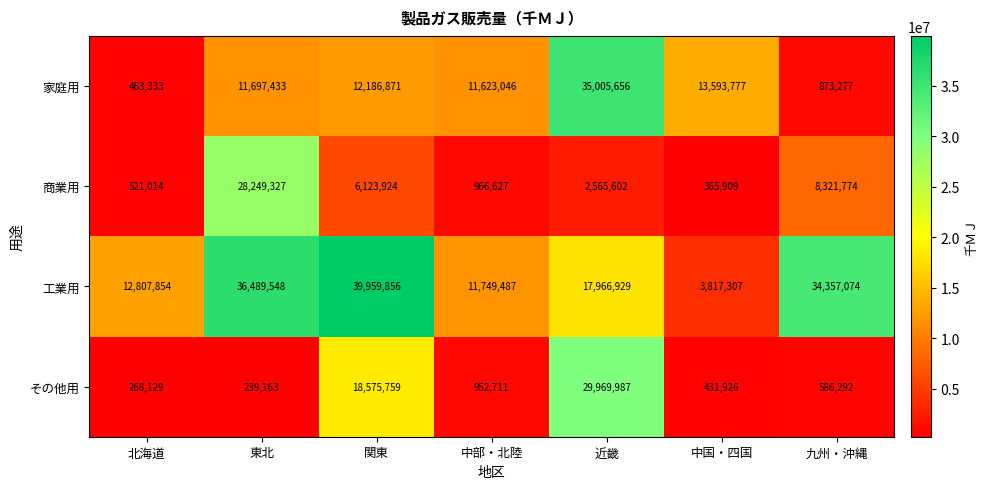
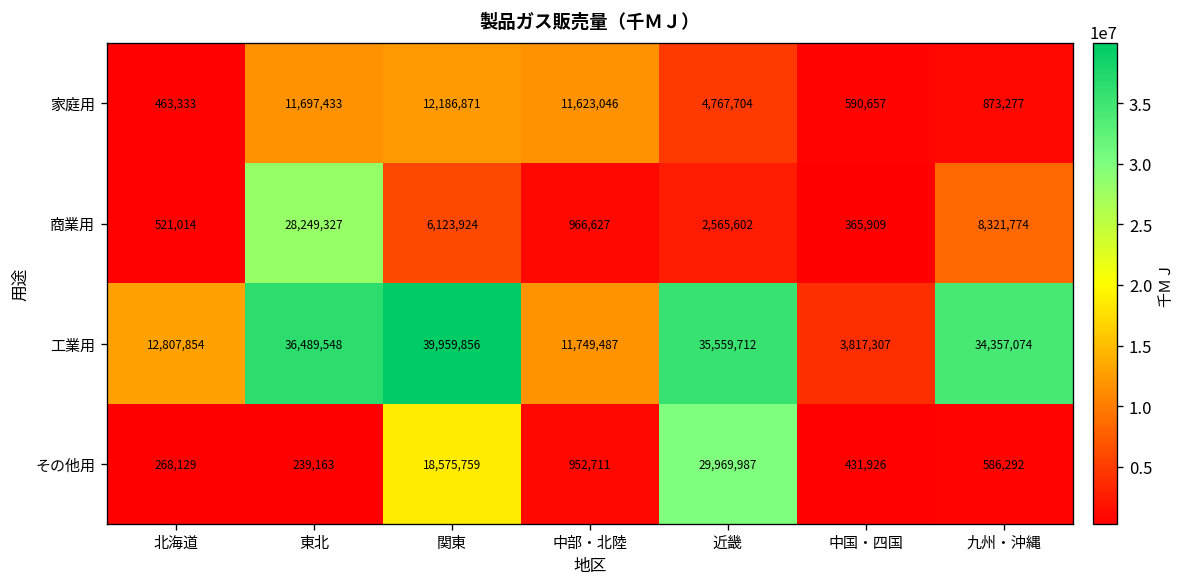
家庭用, 近畿: 35,005,656 -> 4,767,704
家庭用, 中国・四国: 13,593,777 -> 590,657
工業用, 近畿: 17,966,929 -> 35,559,712
